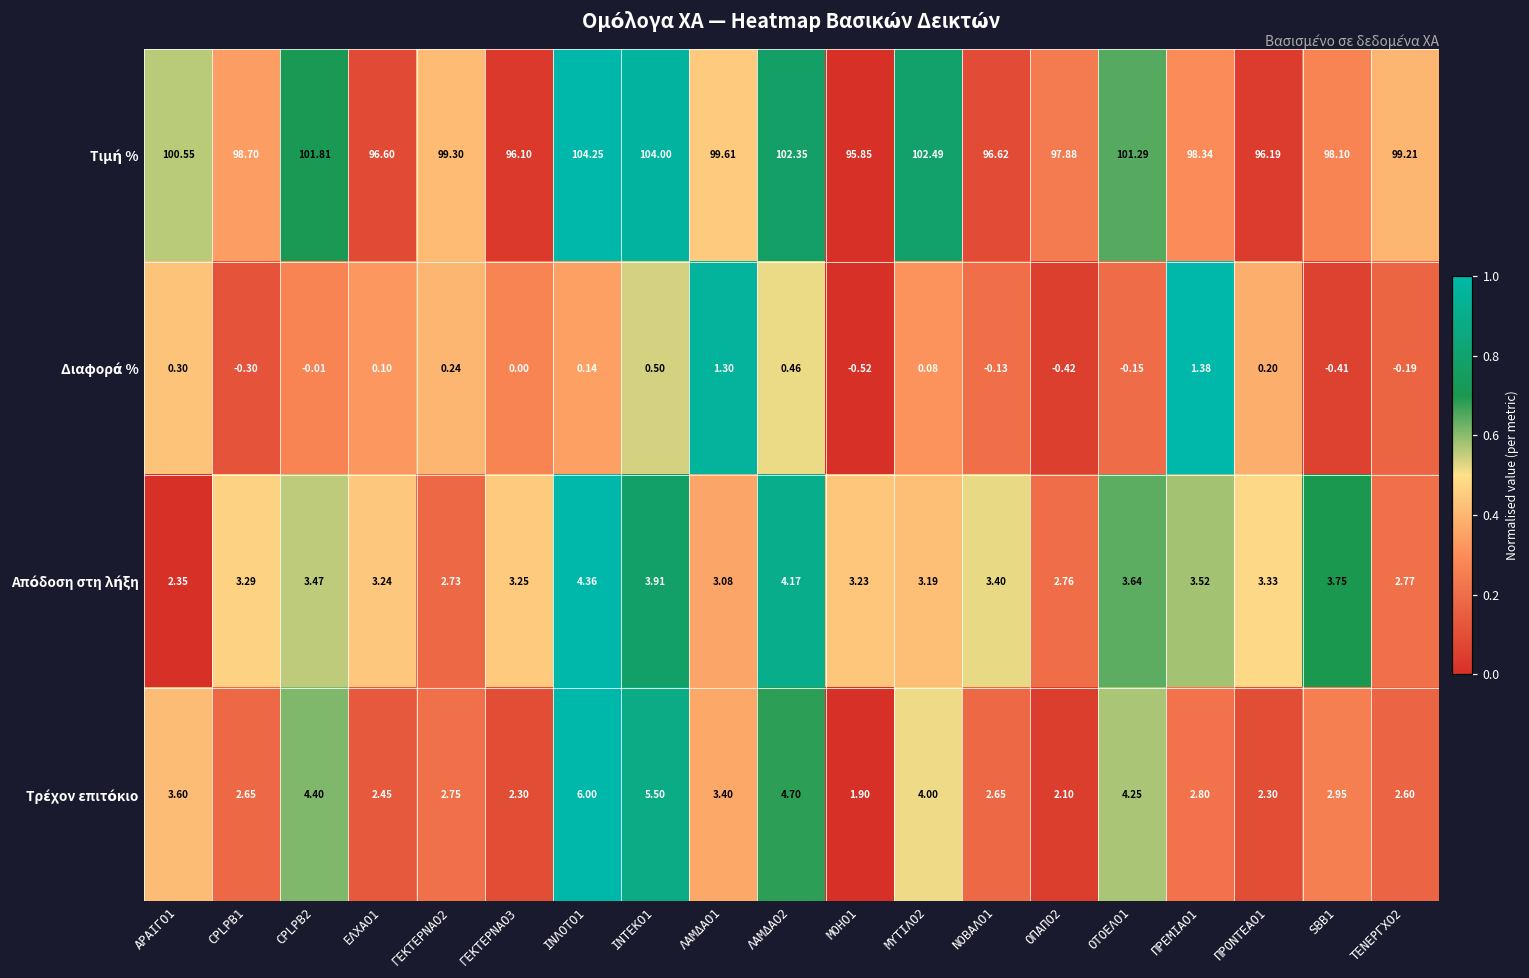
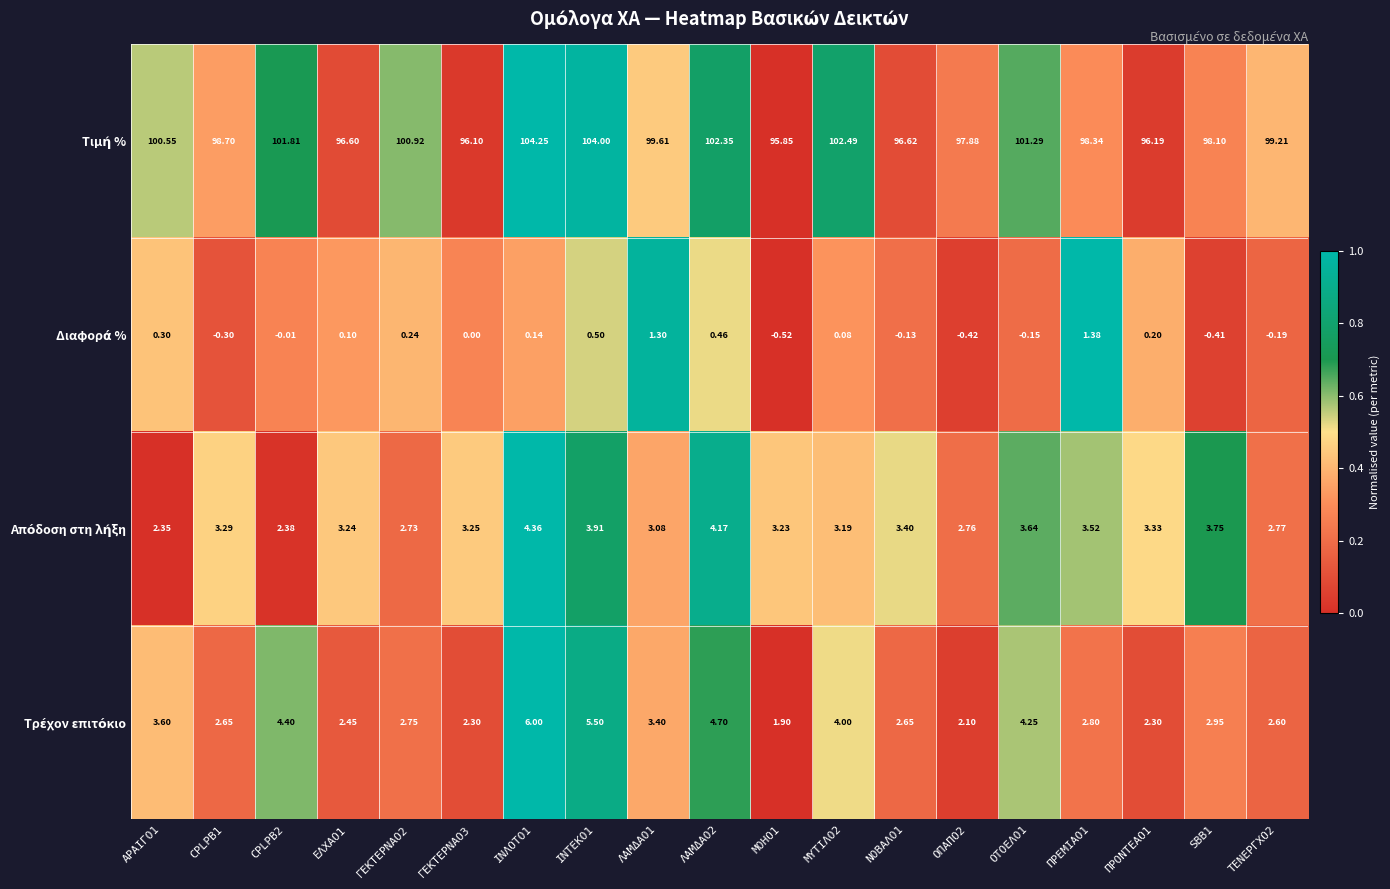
Τιμή %, ΓΕΚΤΕΡΝΑΟ2: 99.30 -> 100.92
Απόδοση στη λήξη, CPLPB2: 3.47 -> 2.38
